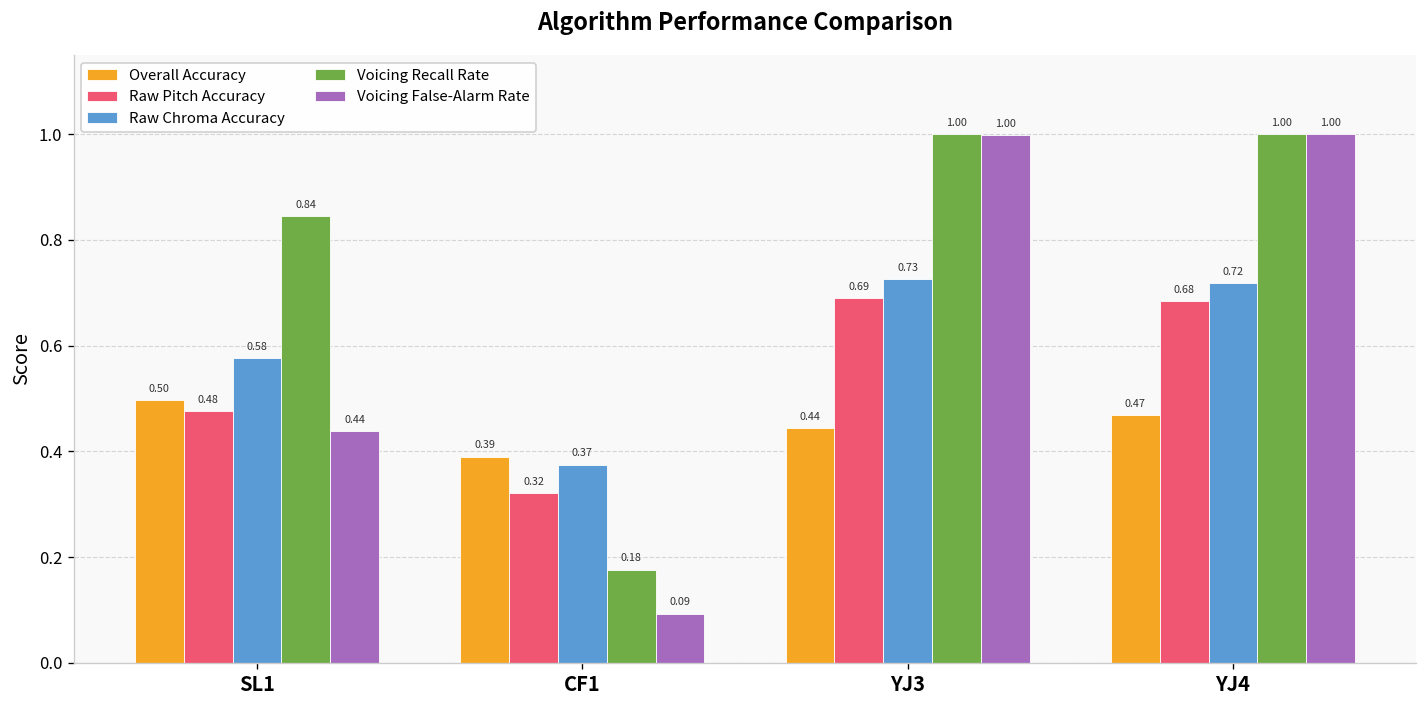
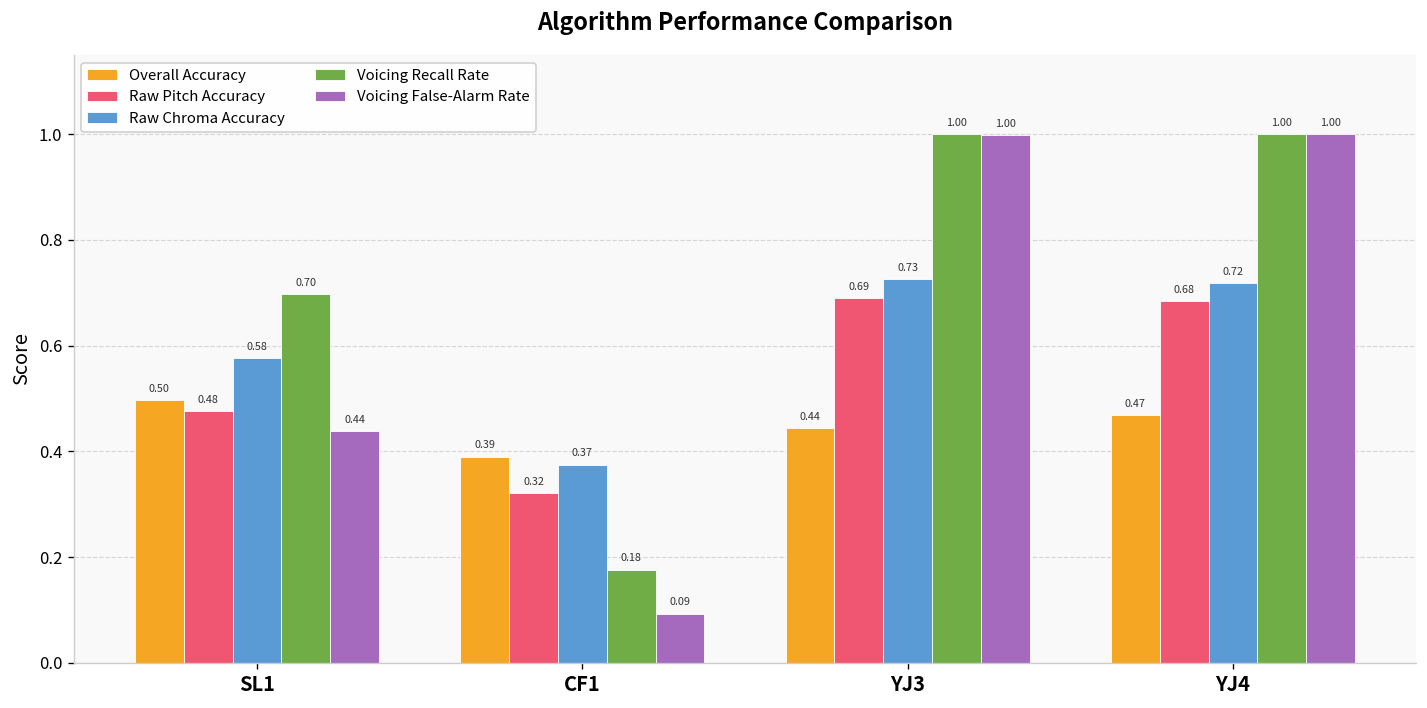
Voicing Recall Rate, SL1: 0.84 -> 0.70
